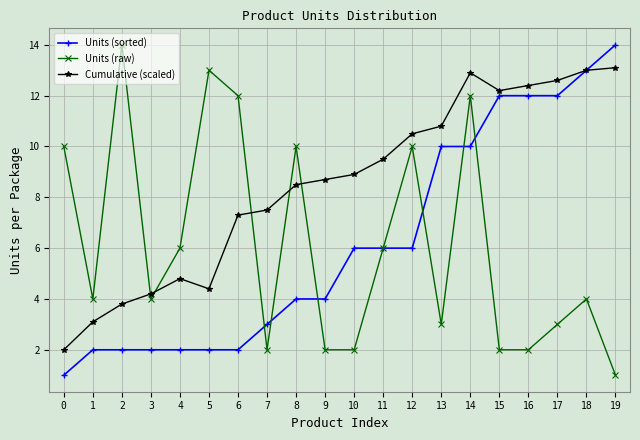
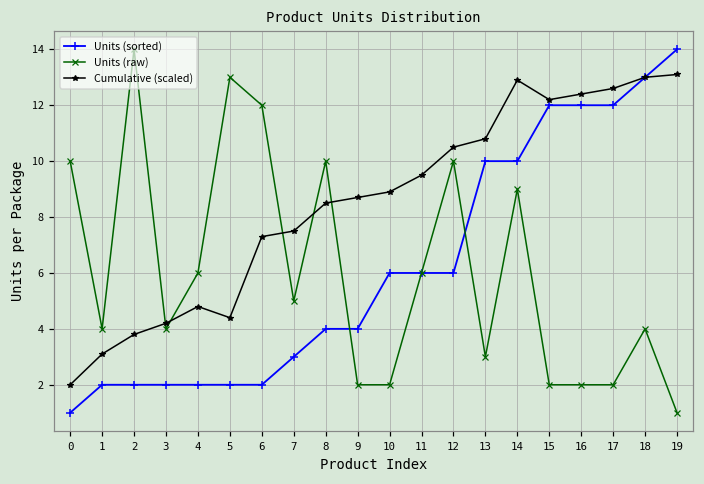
Units (raw), 7: 2 -> 5
Units (raw), 14: 12 -> 9
Units (raw), 17: 3 -> 2
